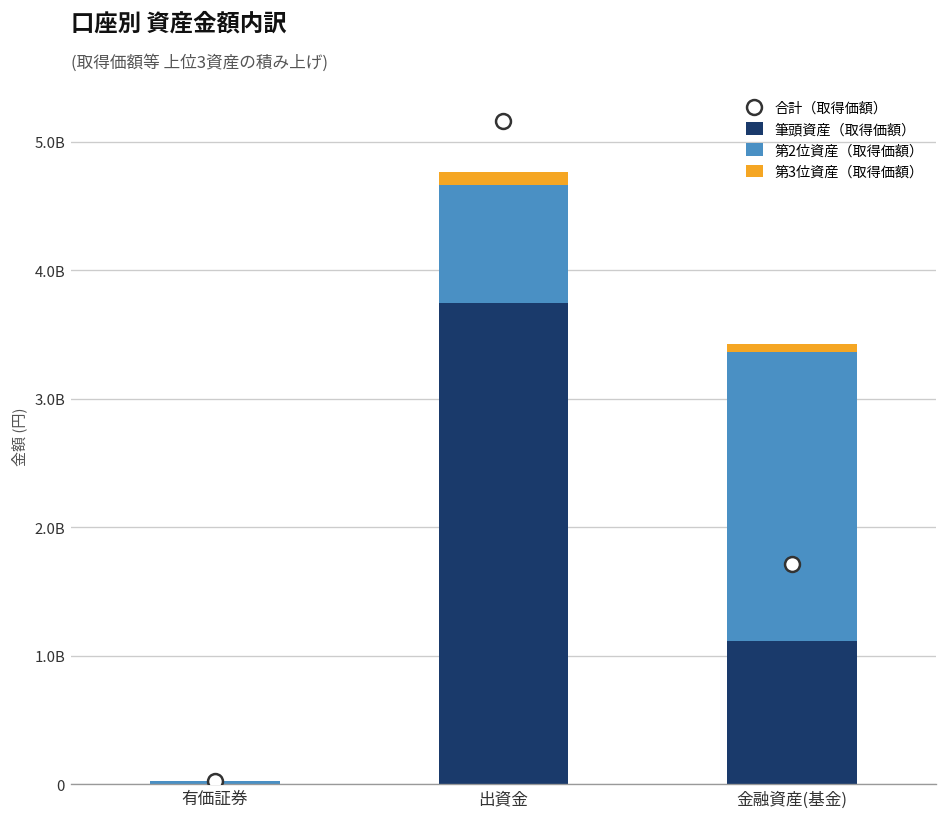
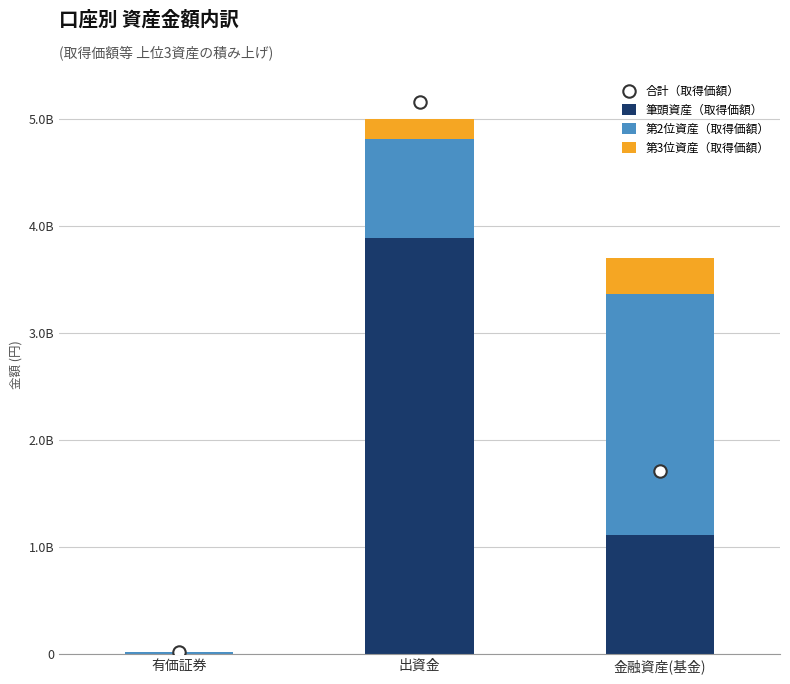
筆頭資産（取得価額）, 出資金: 3740000000 -> 3890000000
第3位資産（取得価額）, 出資金: 100000000 -> 190000000
第3位資産（取得価額）, 金融資産(基金): 70000000 -> 340000000
